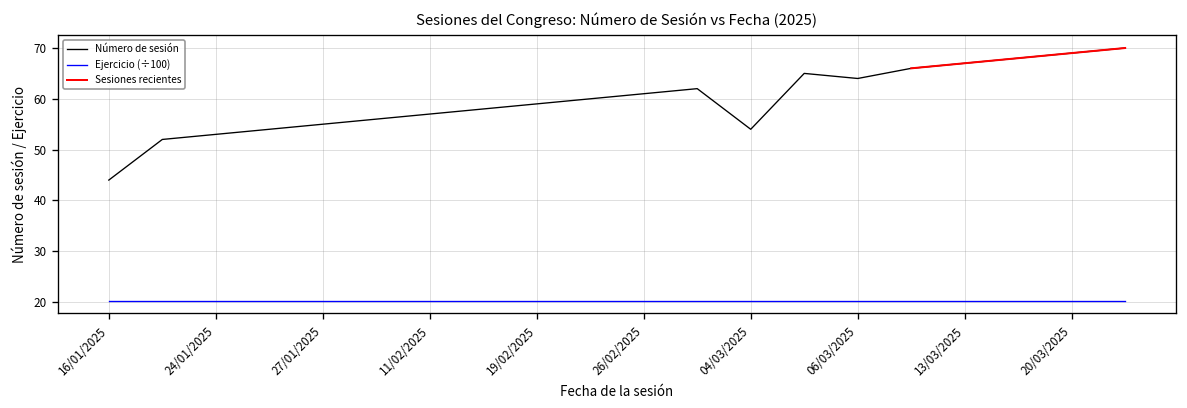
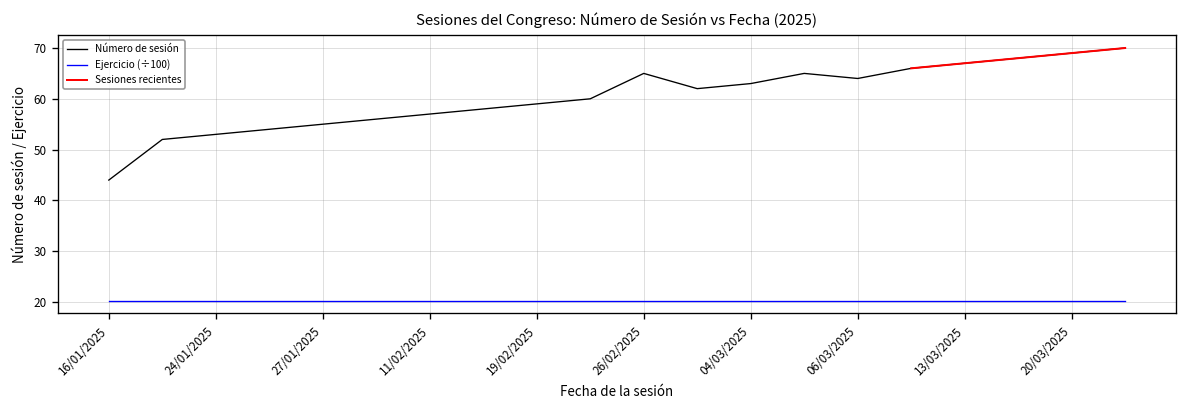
Número de sesión, 26/02/2025: 61 -> 65
Número de sesión, 04/03/2025: 54 -> 63
